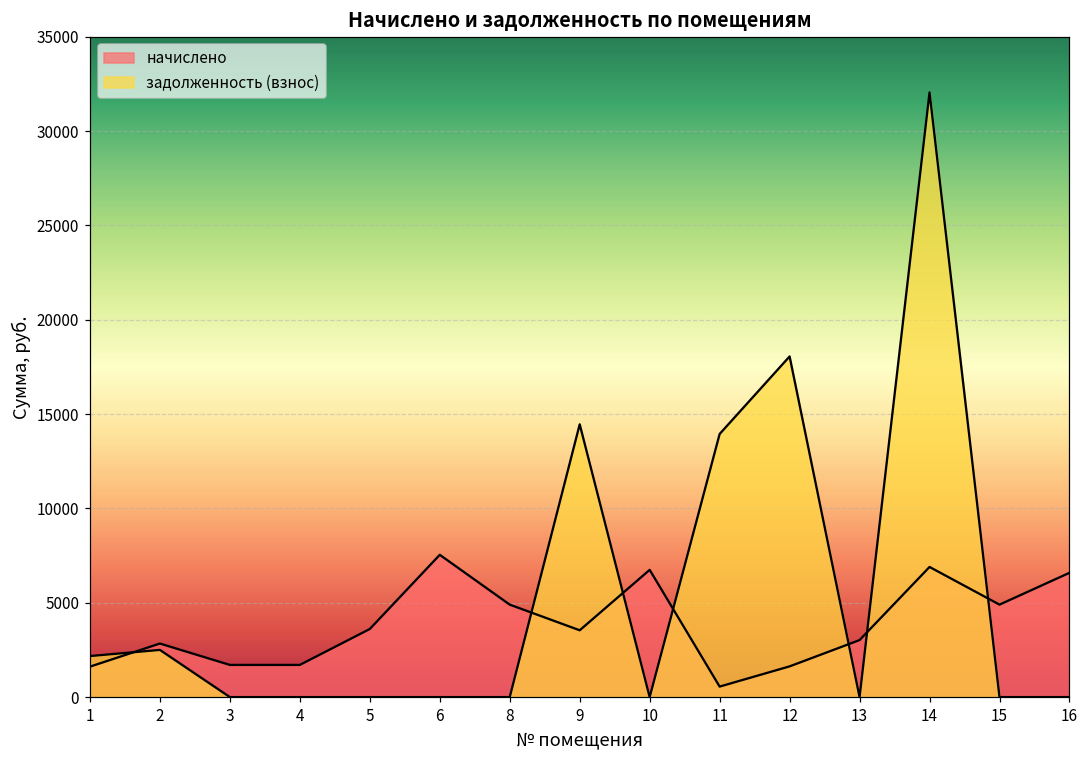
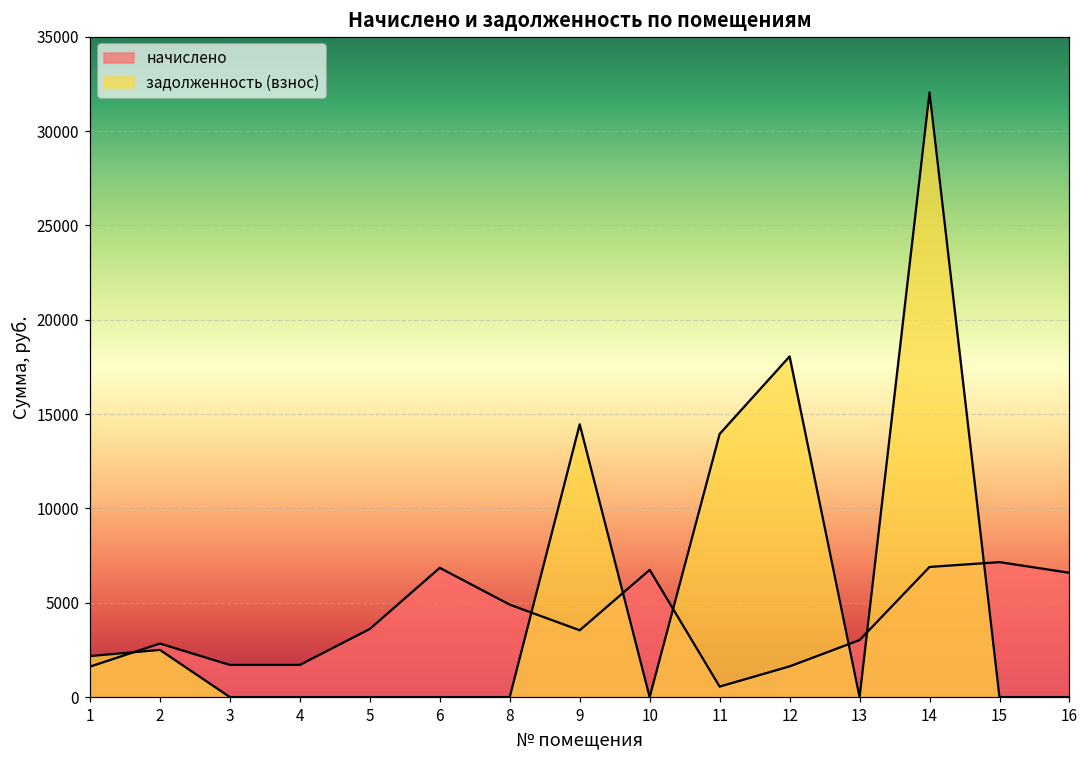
начислено, 6: 7500 -> 6900
начислено, 15: 4900 -> 7200
